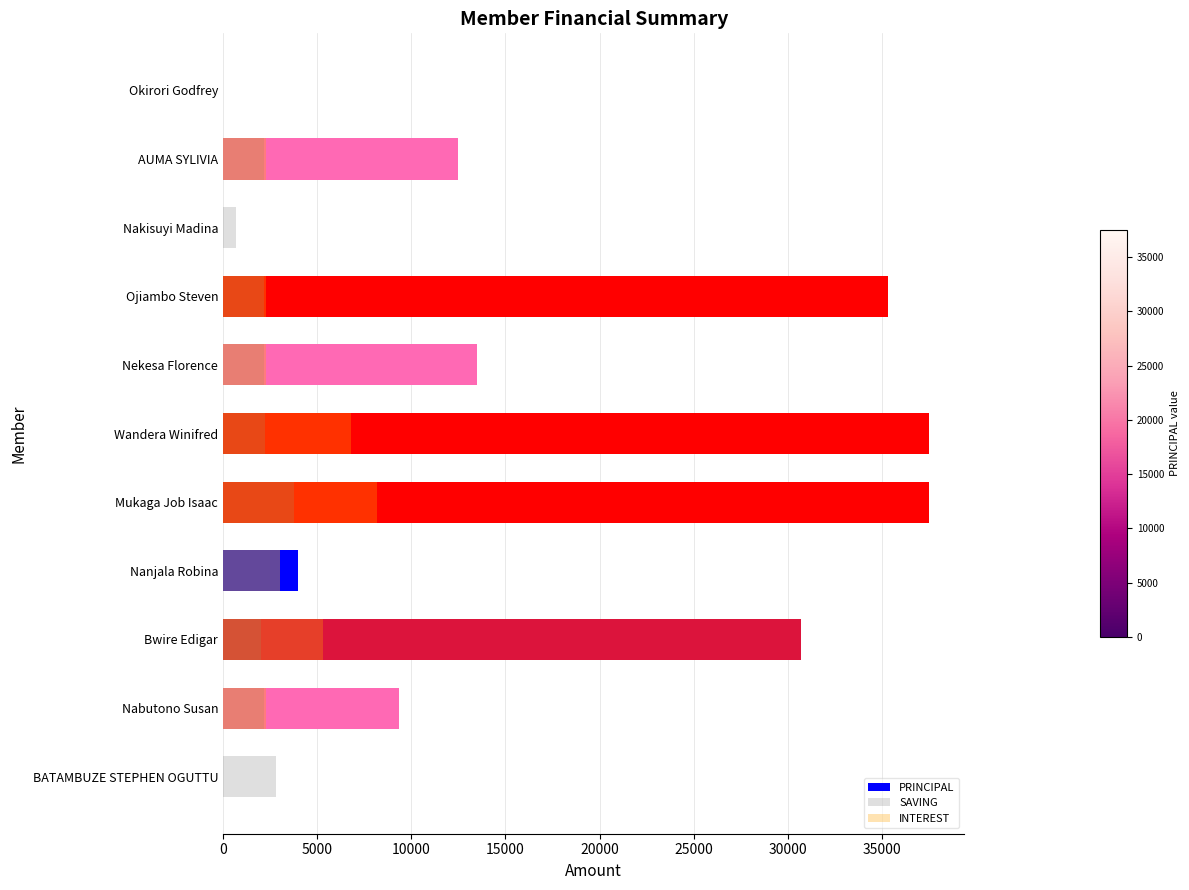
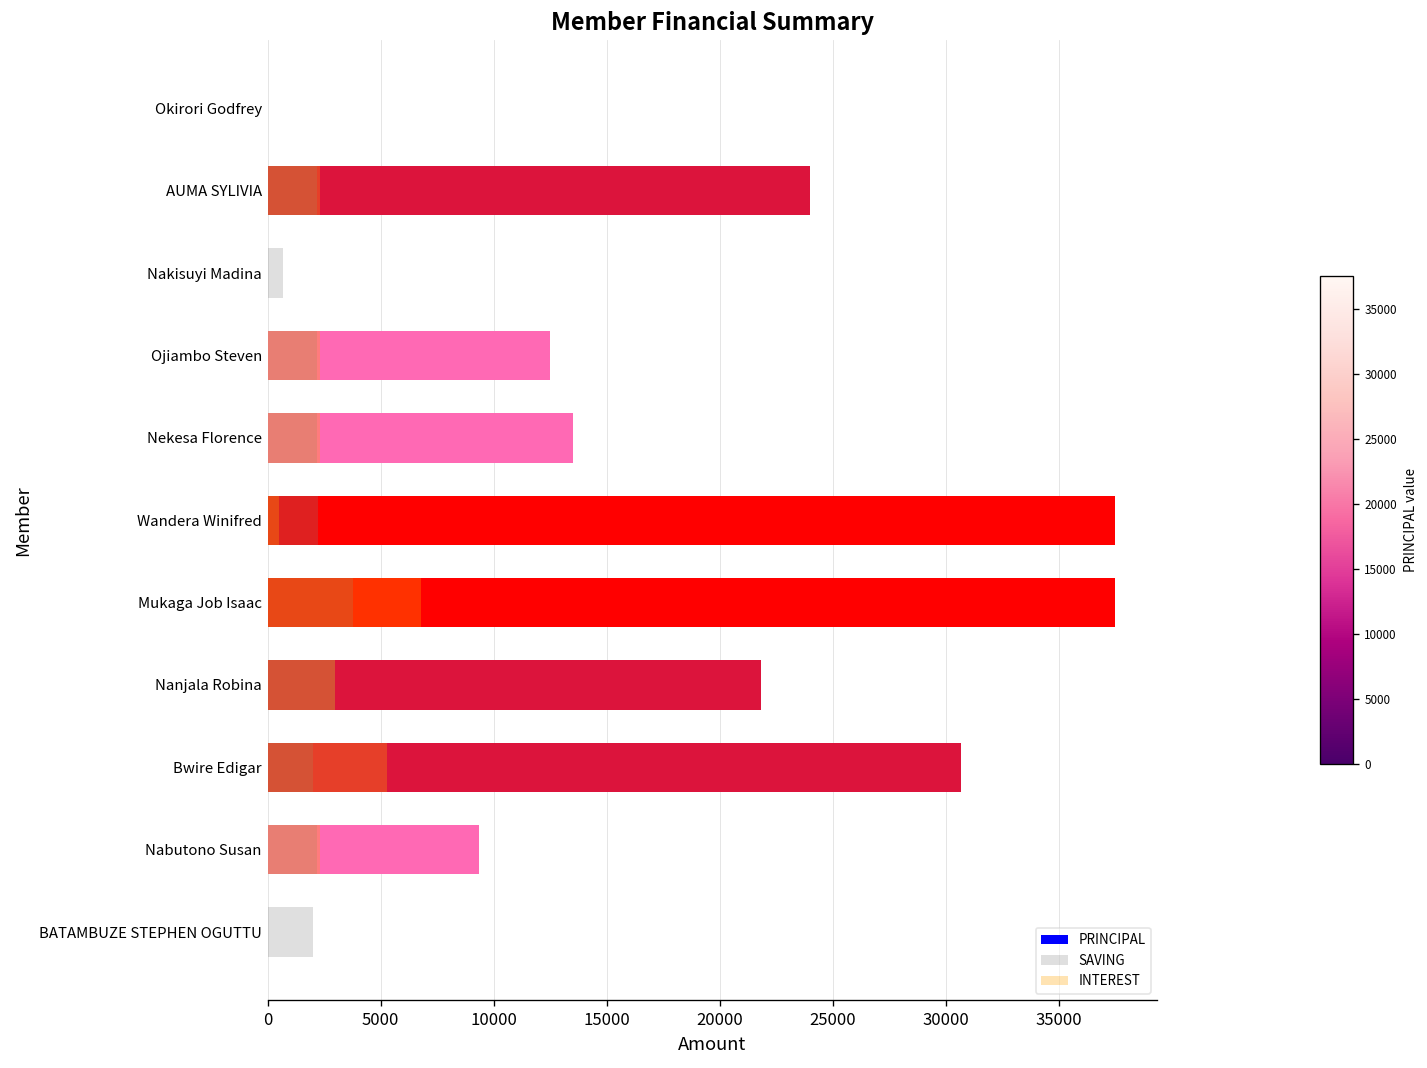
PRINCIPAL, AUMA SYLIVIA: 12500 -> 24000
PRINCIPAL, Ojiambo Steven: 35300 -> 12500
INTEREST, Wandera Winifred: 6800 -> 500
INTEREST, Mukaga Job Isaac: 8200 -> 6800
PRINCIPAL, Nanjala Robina: 4000 -> 21800
SAVING, BATAMBUZE STEPHEN OGUTTU: 2800 -> 2000
